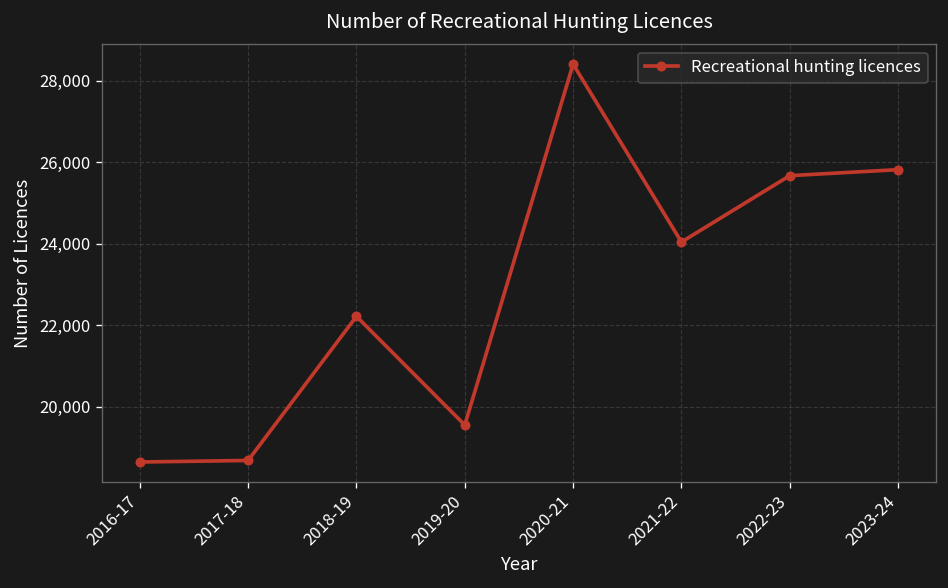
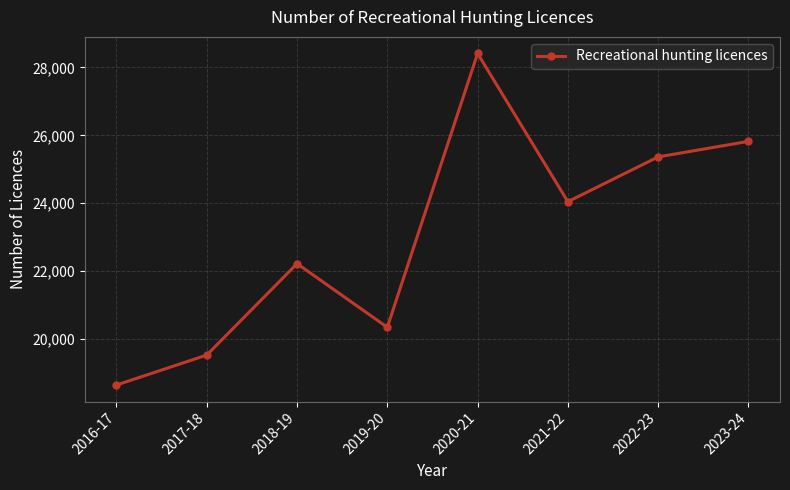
2017-18: 18,700 -> 19,500
2019-20: 19,600 -> 20,300
2022-23: 25,700 -> 25,400
